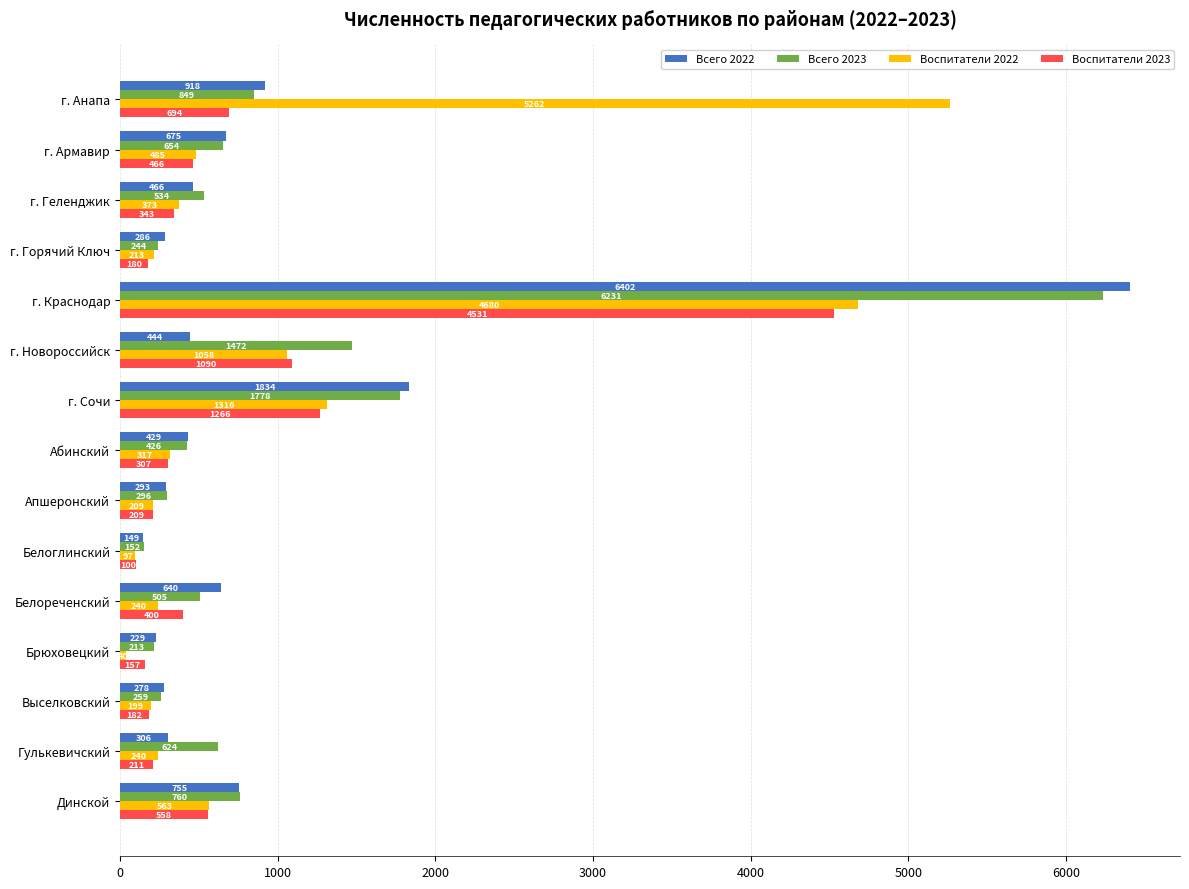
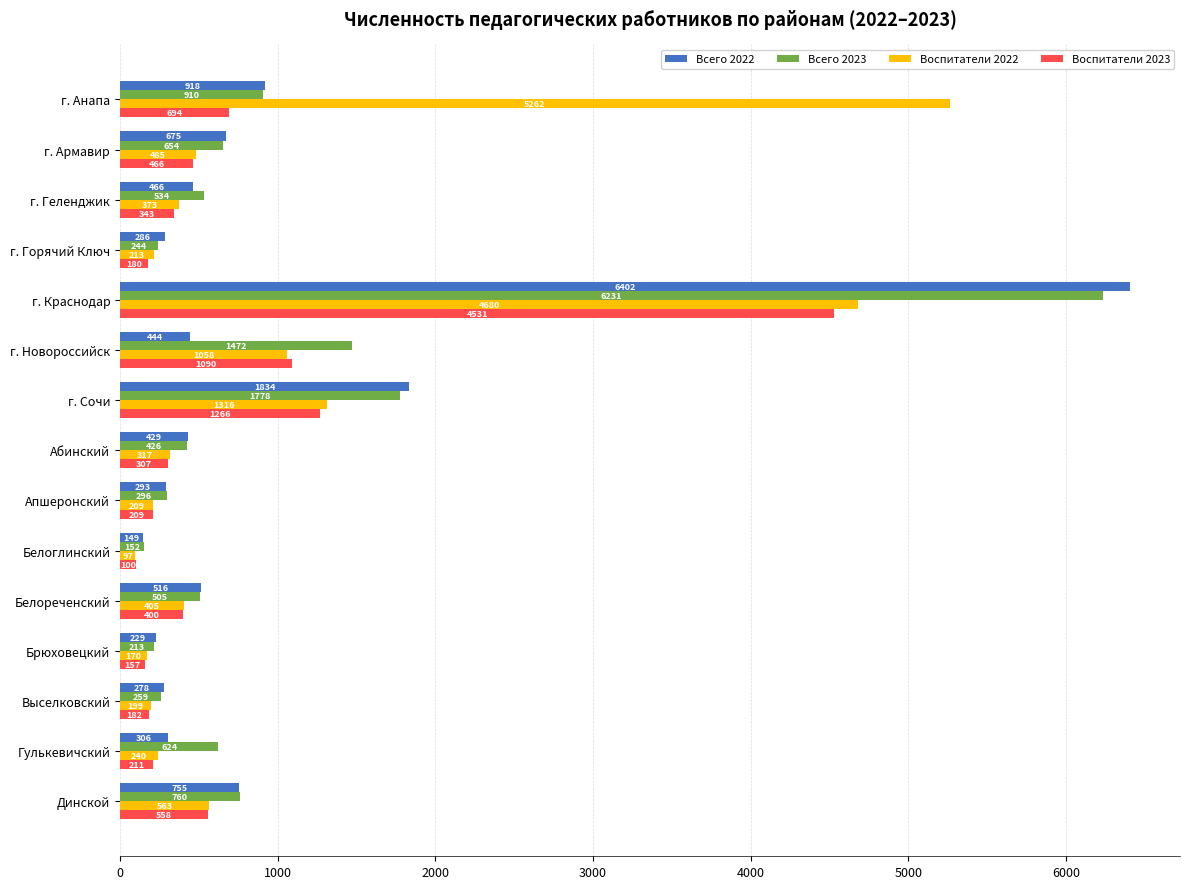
Всего 2023, г. Анапа: 849 -> 910
Всего 2022, Белореченский: 640 -> 516
Воспитатели 2022, Белореченский: 240 -> 405
Воспитатели 2022, Брюховецкий: 40 -> 170
